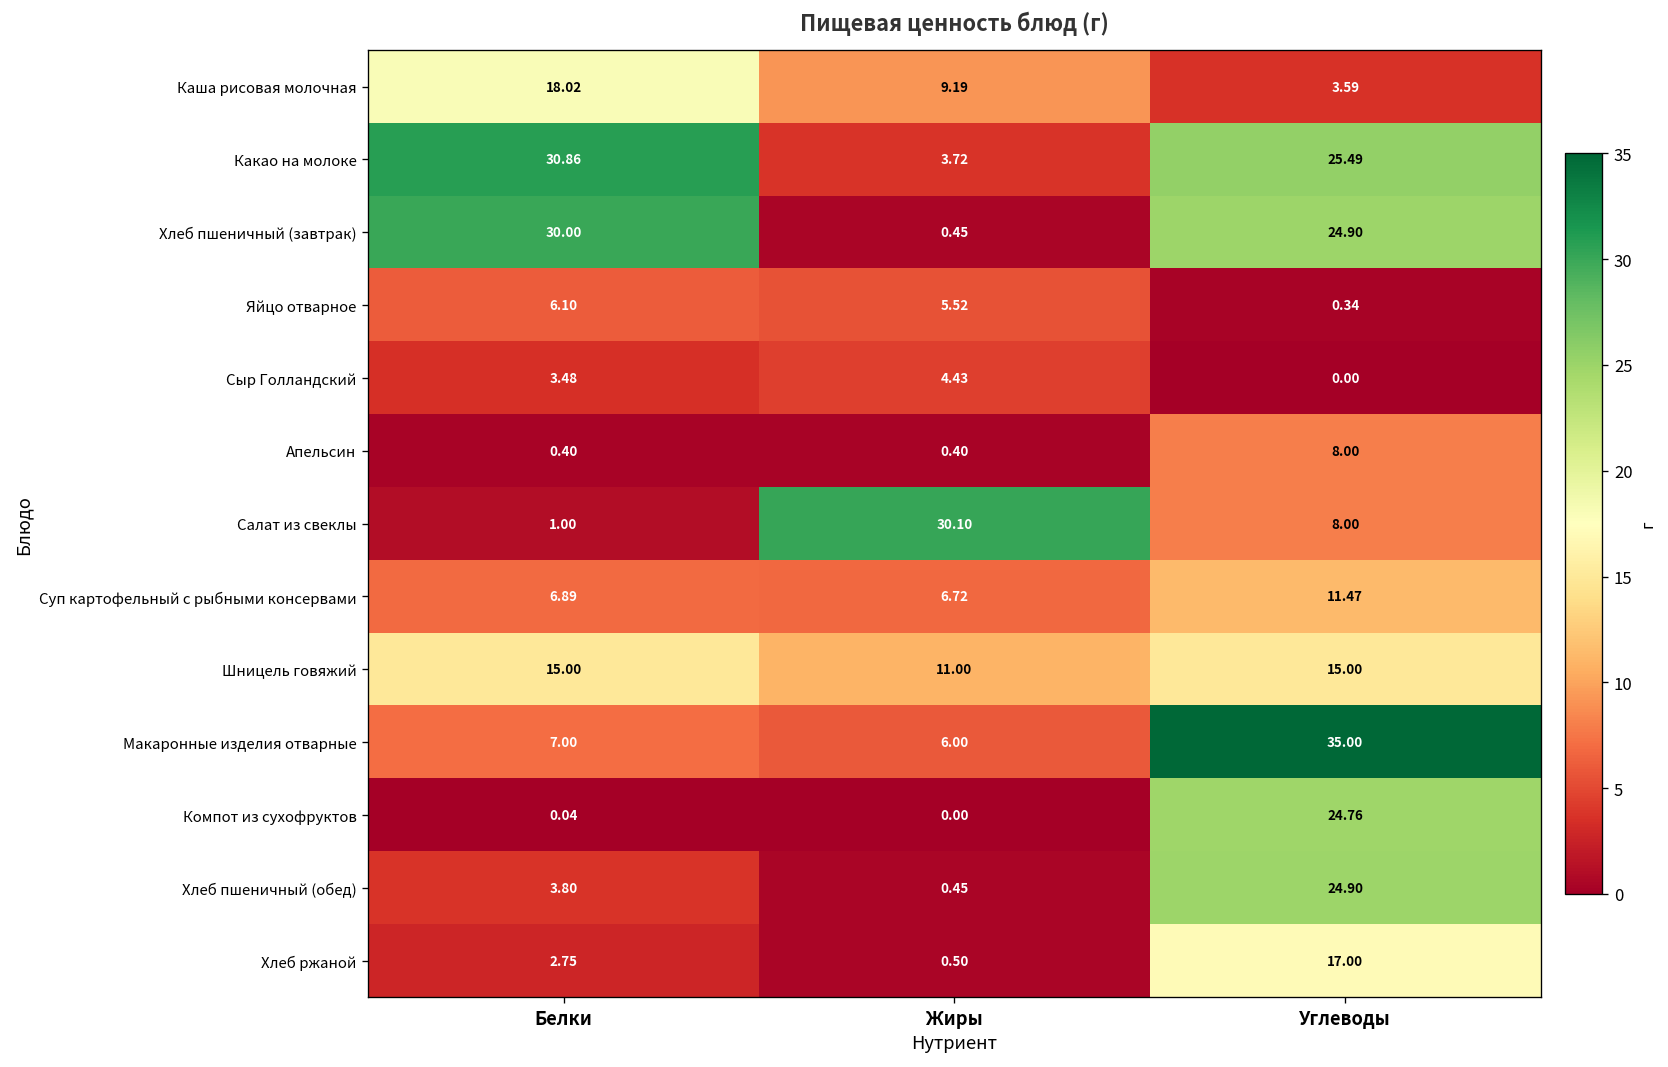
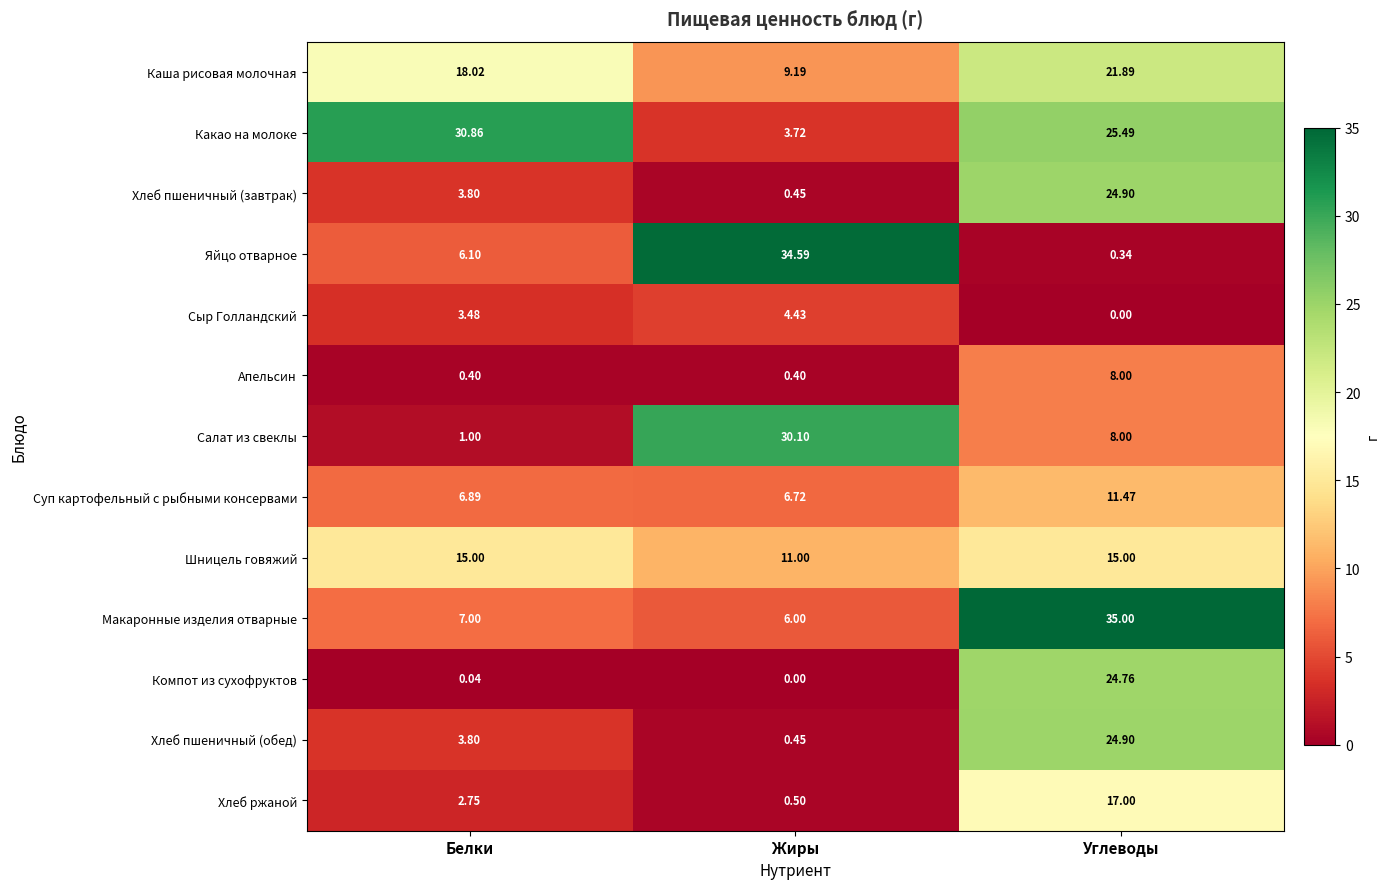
Каша рисовая молочная, Углеводы: 3.59 -> 21.89
Хлеб пшеничный (завтрак), Белки: 30.00 -> 3.80
Яйцо отварное, Жиры: 5.52 -> 34.59
